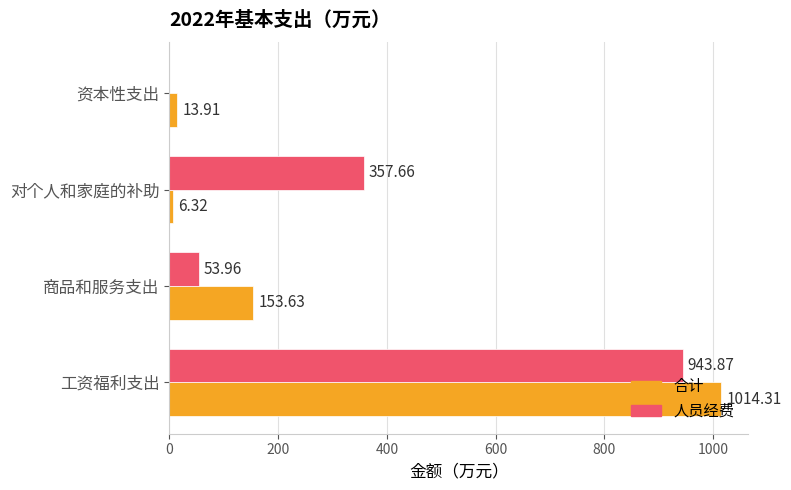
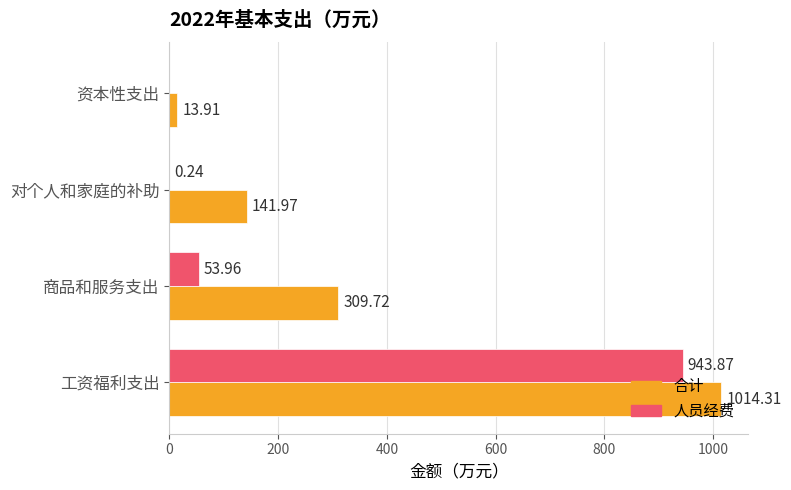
人员经费, 对个人和家庭的补助: 357.66 -> 0.24
合计, 对个人和家庭的补助: 6.32 -> 141.97
合计, 商品和服务支出: 153.63 -> 309.72
